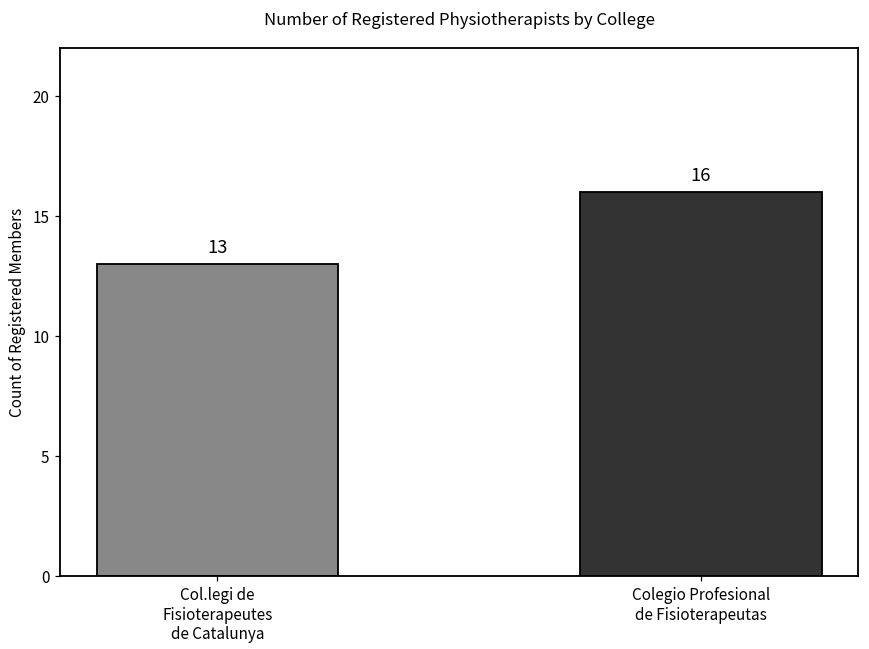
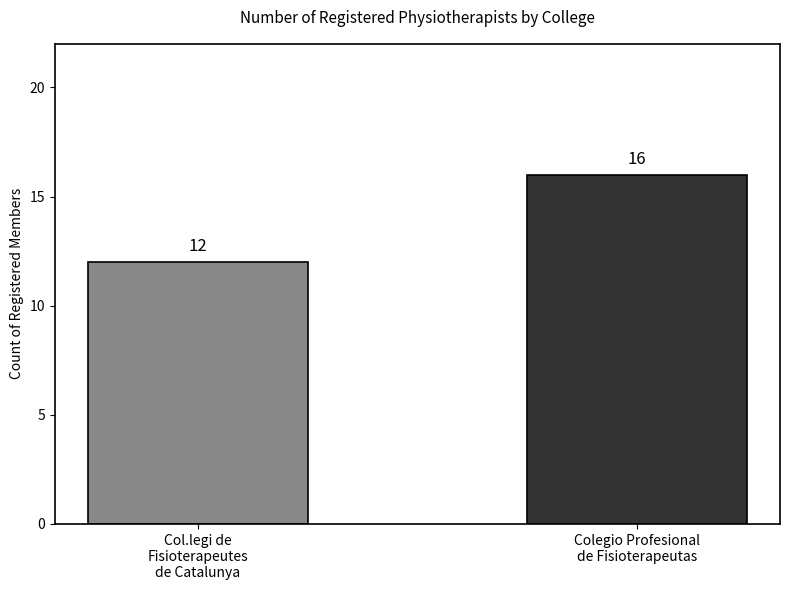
Col.legi de Fisioterapeutes de Catalunya: 13 -> 12
